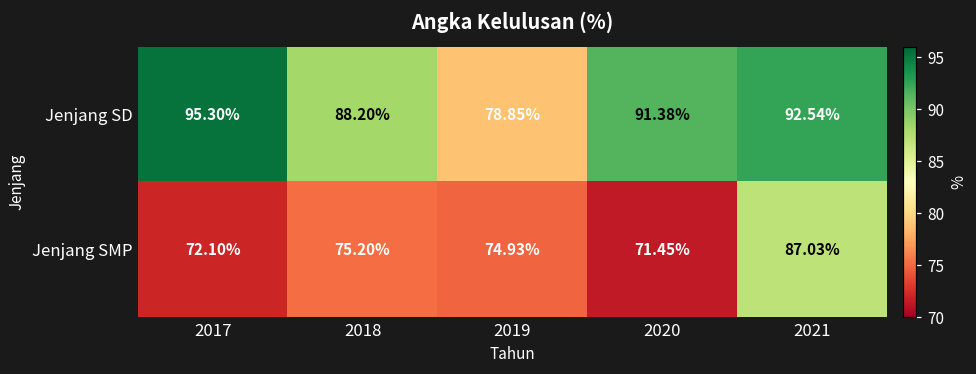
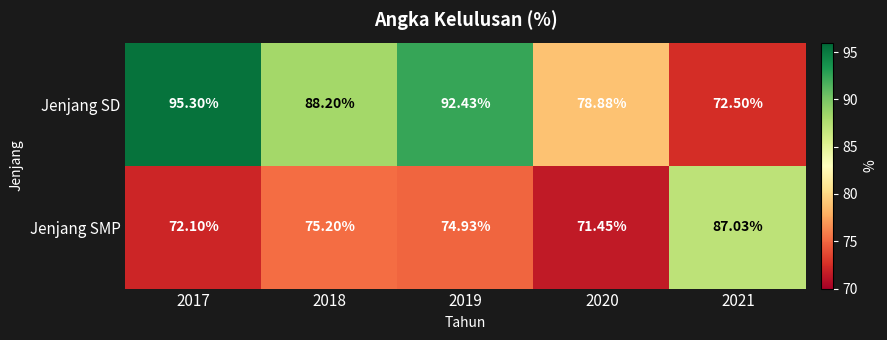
Jenjang SD, 2019: 78.85% -> 92.43%
Jenjang SD, 2020: 91.38% -> 78.88%
Jenjang SD, 2021: 92.54% -> 72.50%
